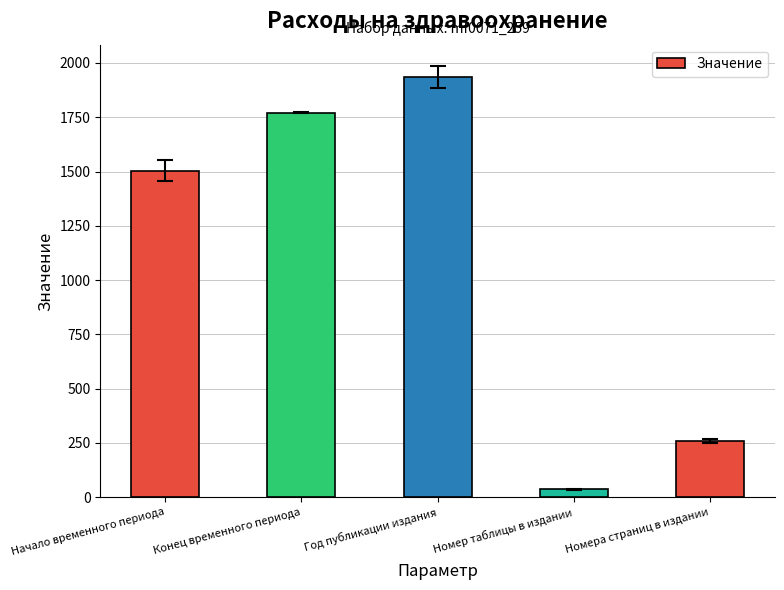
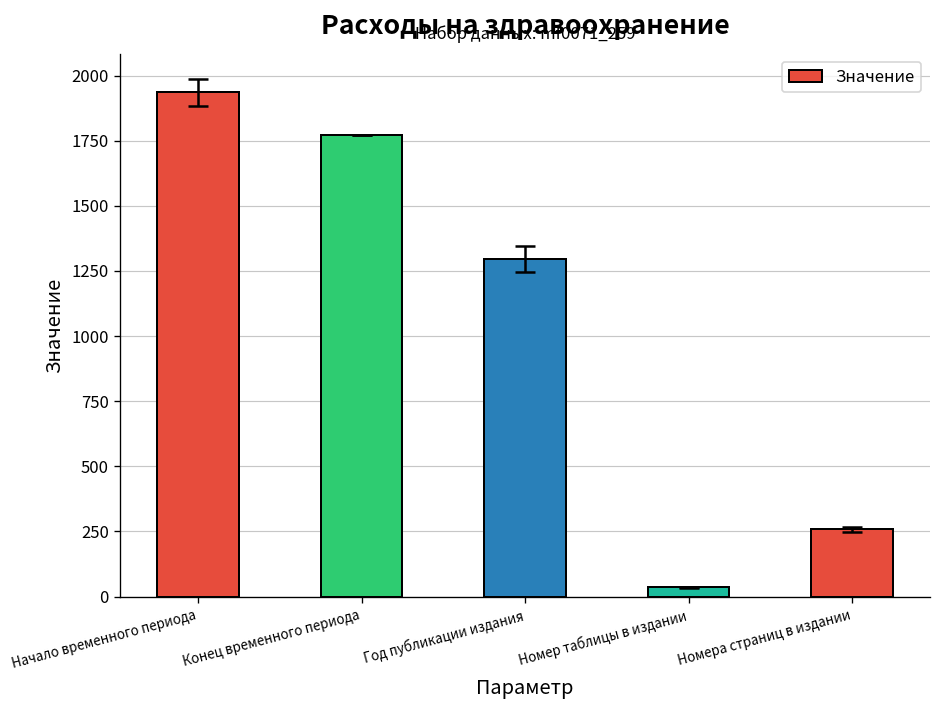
Значение, Начало временного периода: 1500 -> 1940
Значение, Год публикации издания: 1940 -> 1290
